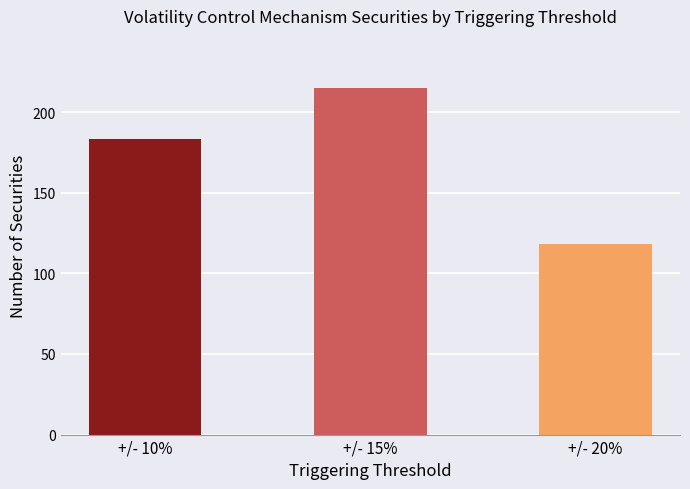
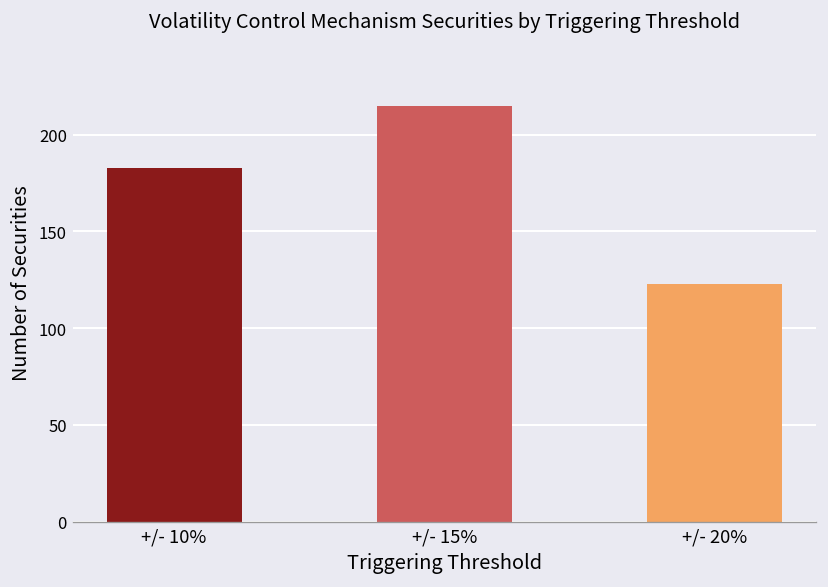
+/- 20%: 118 -> 123
